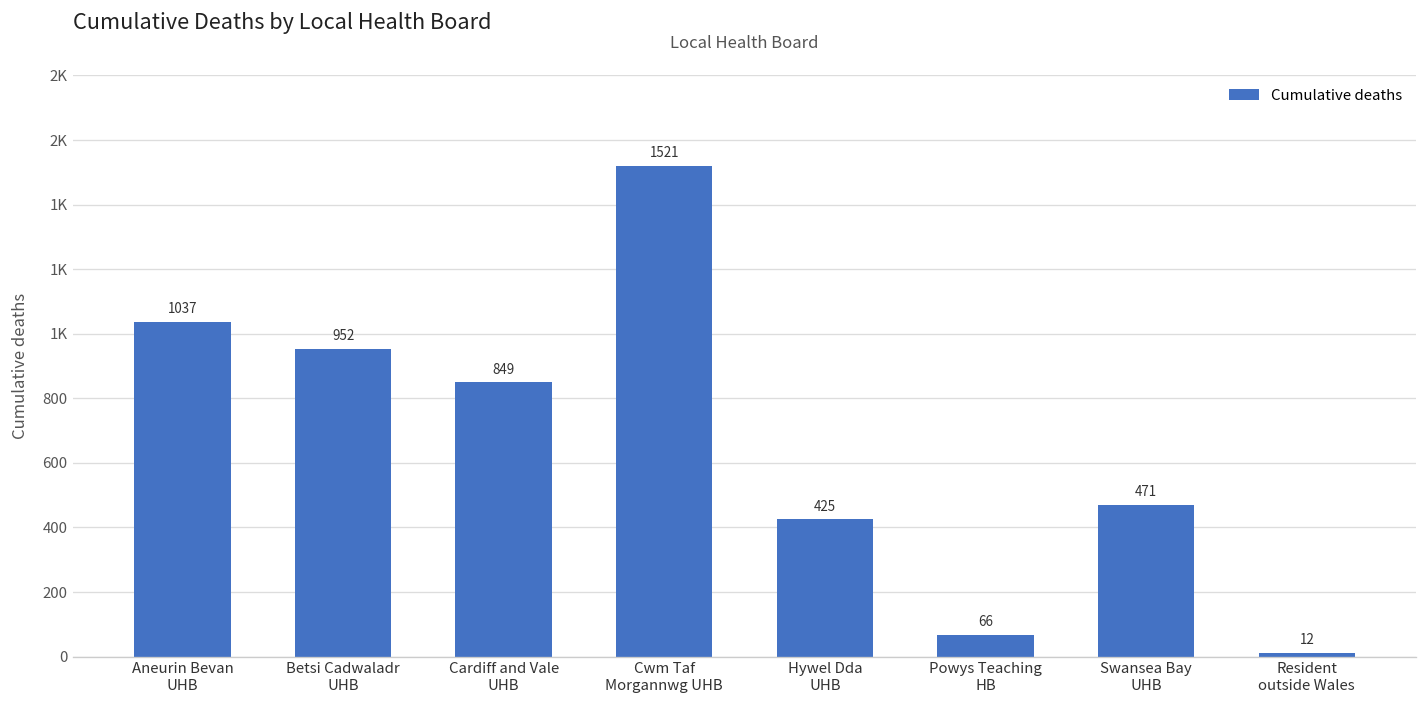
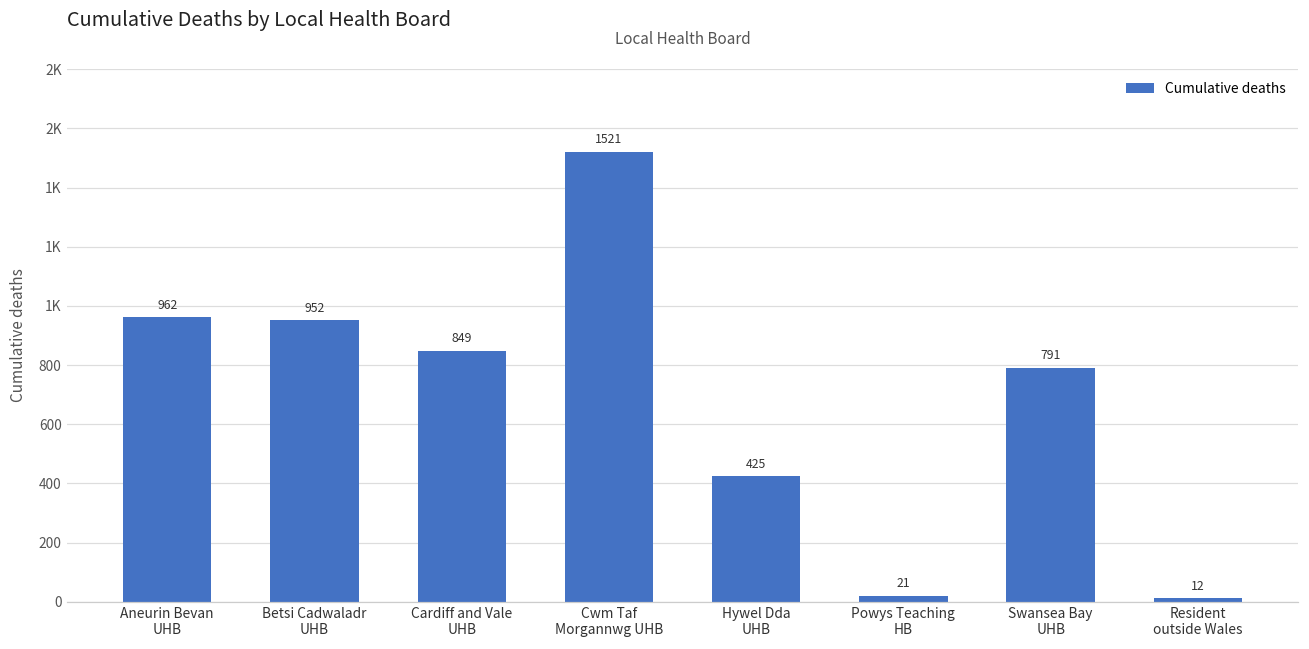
Aneurin Bevan UHB: 1037 -> 962
Powys Teaching HB: 66 -> 21
Swansea Bay UHB: 471 -> 791
